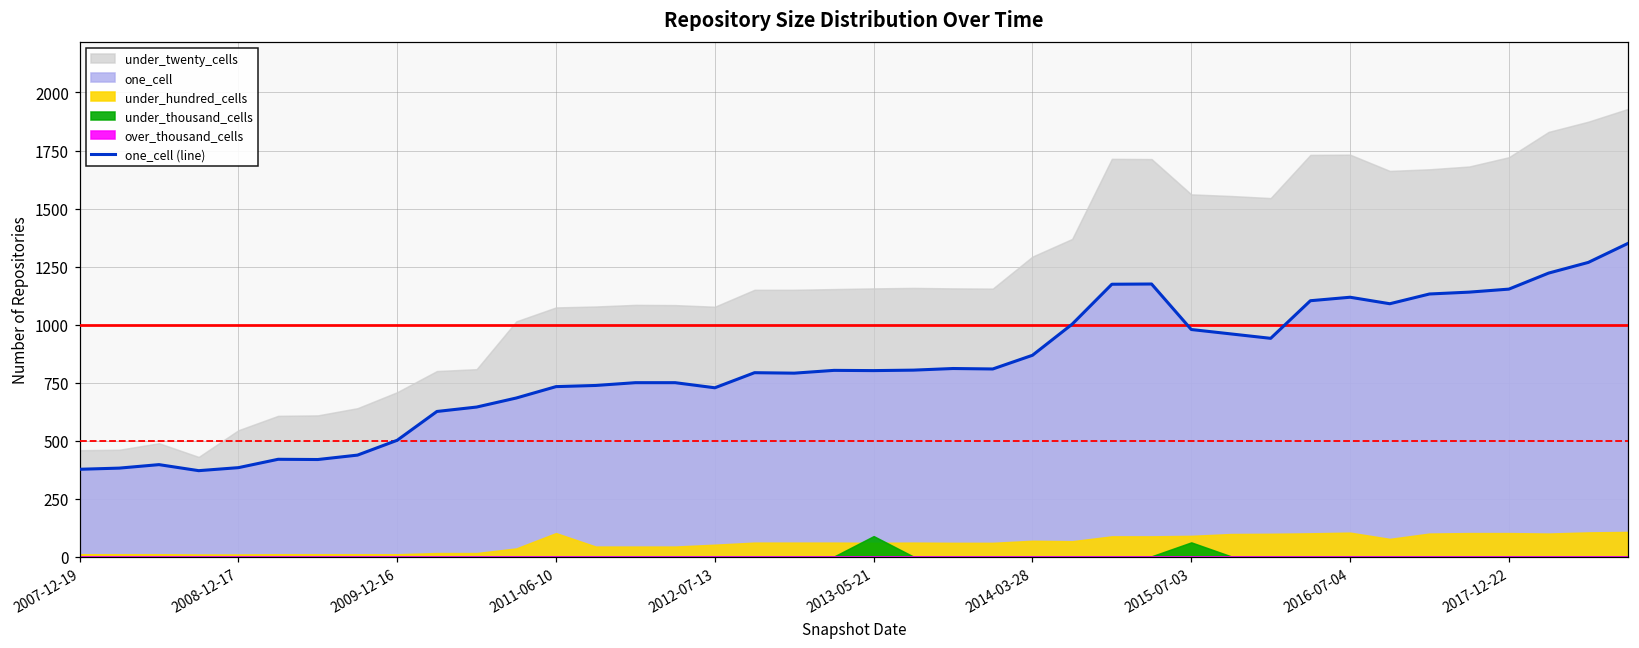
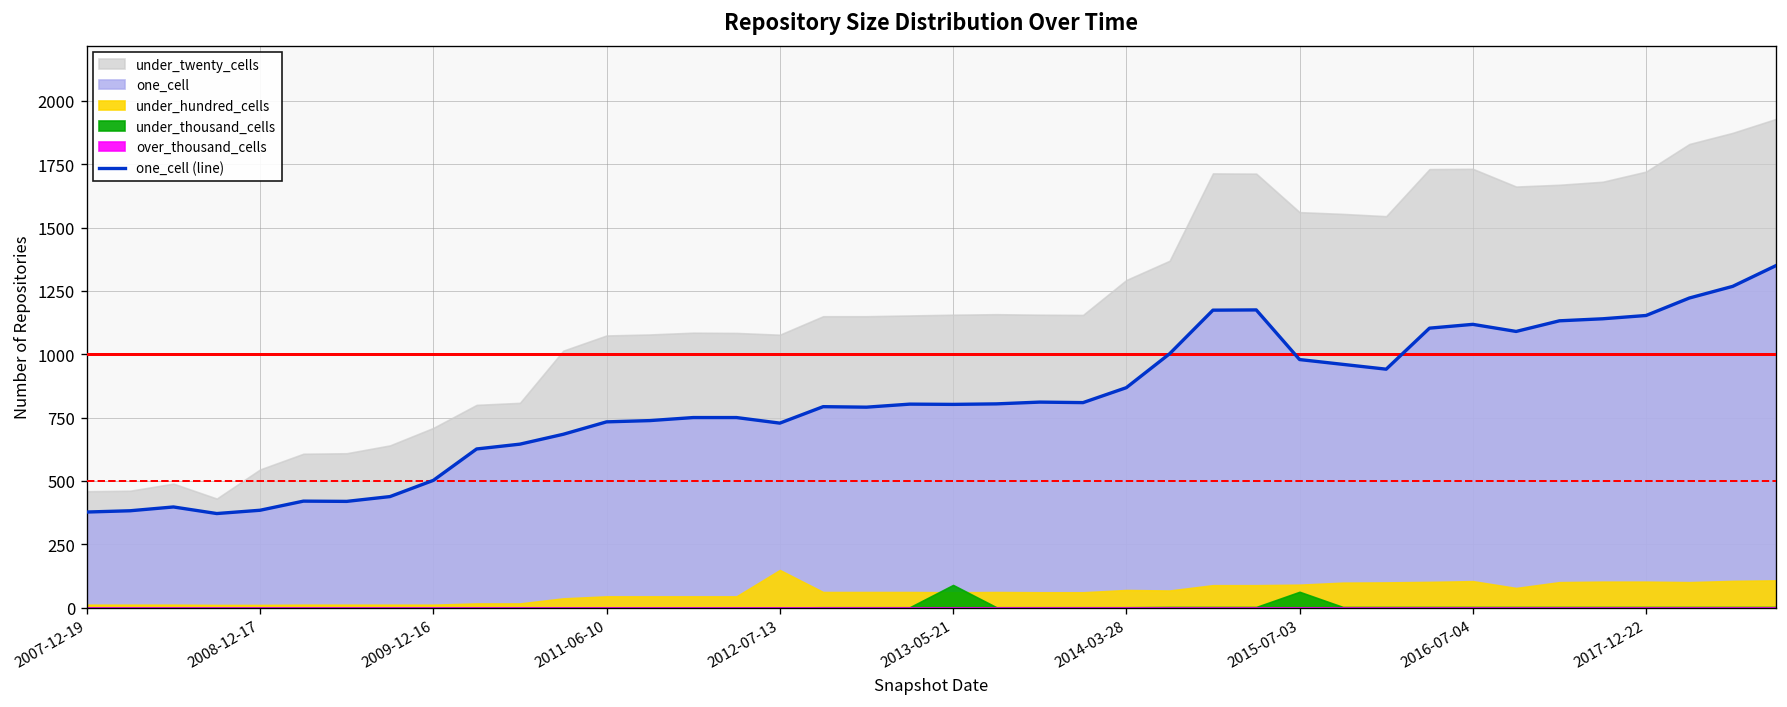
under_hundred_cells, 2011-06-10: 100 -> 40
under_hundred_cells, 2012-07-13: 50 -> 150
